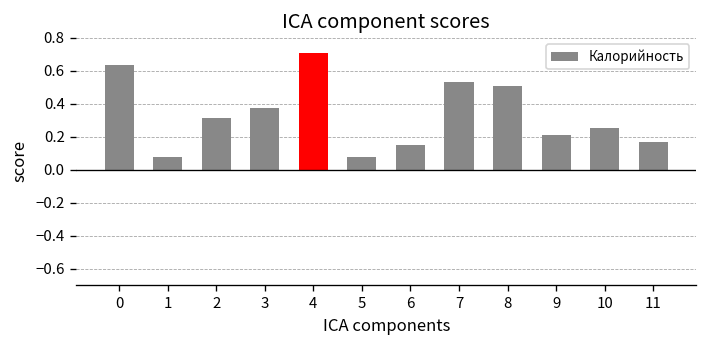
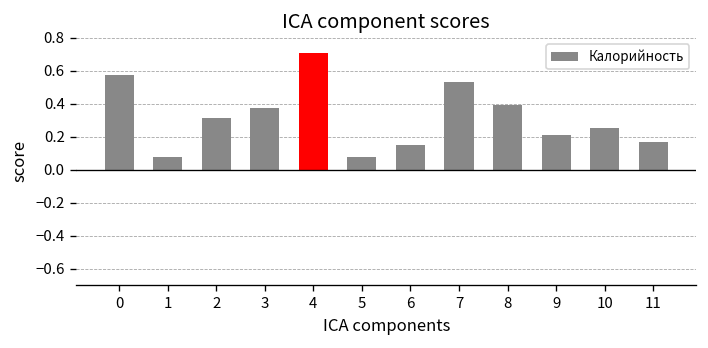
0: 0.64 -> 0.57
8: 0.50 -> 0.39
